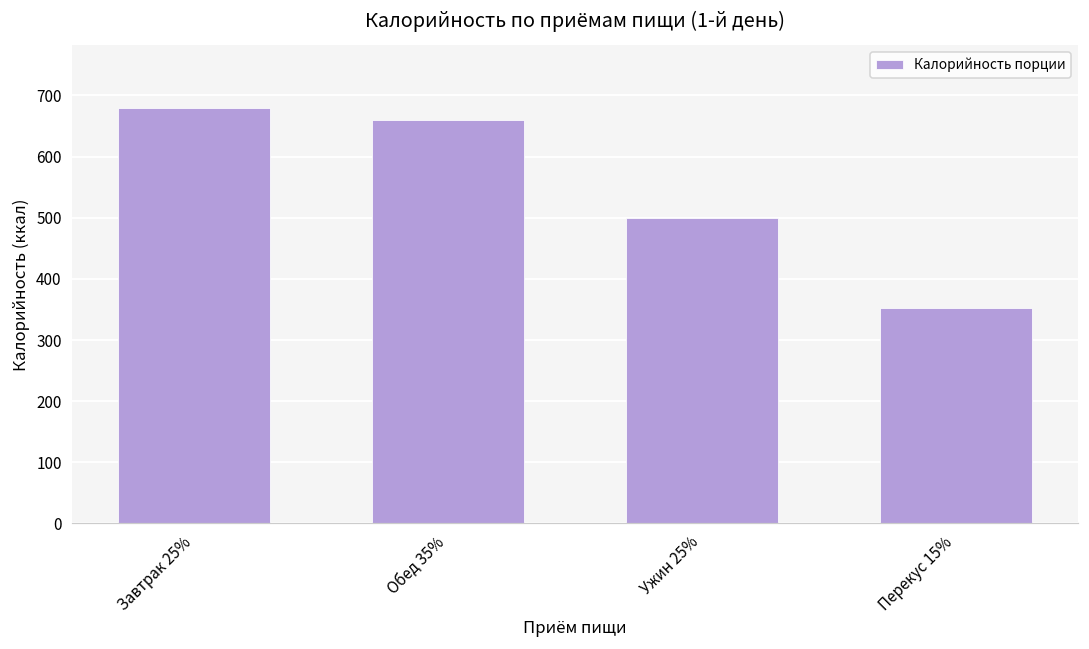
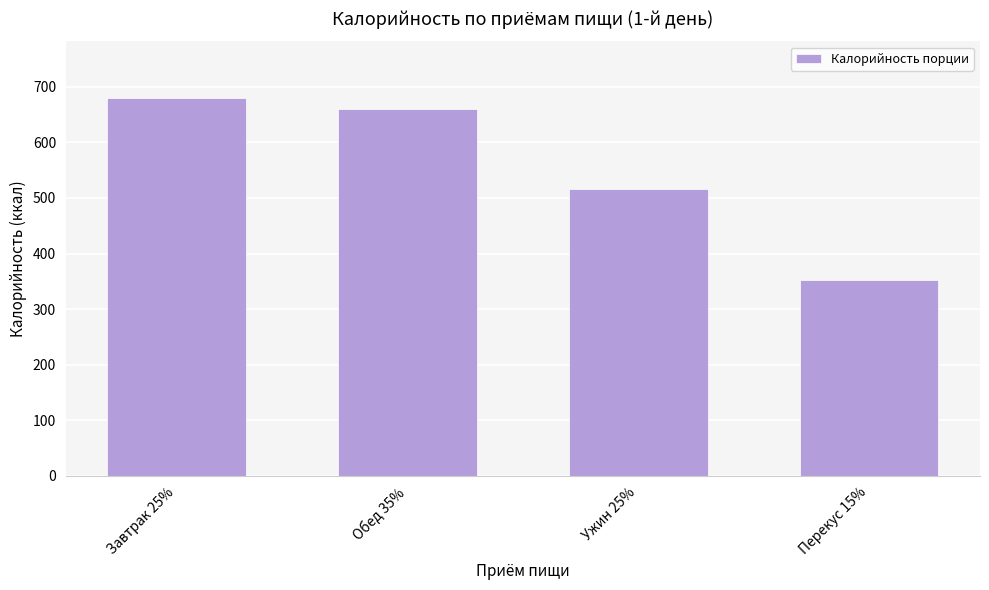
Ужин 25%: 500 -> 520
